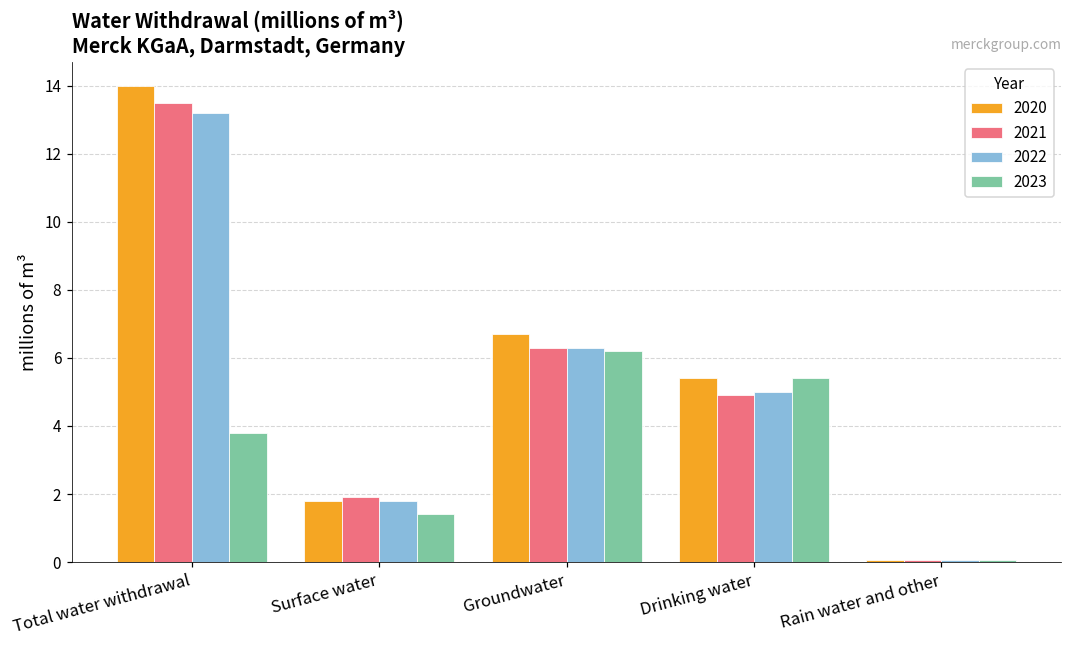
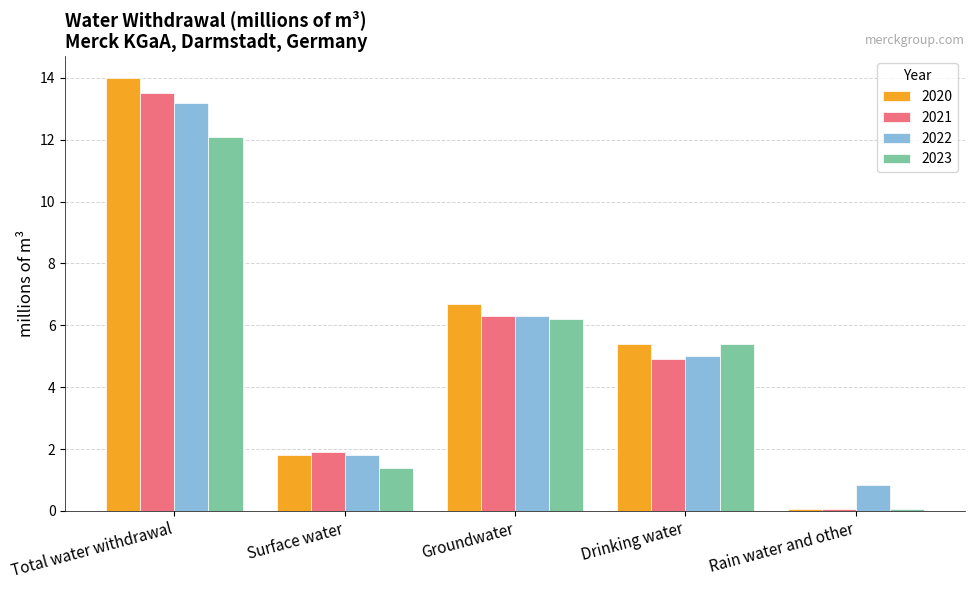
2023, Total water withdrawal: 3.8 -> 12.1
2022, Rain water and other: 0.1 -> 0.9
